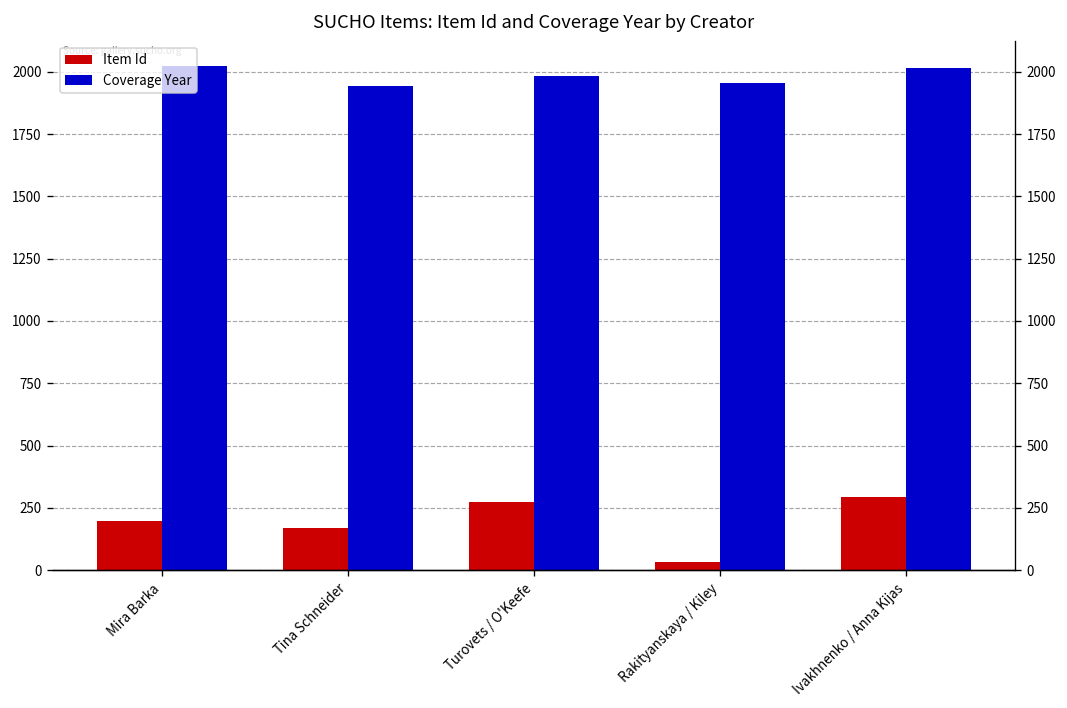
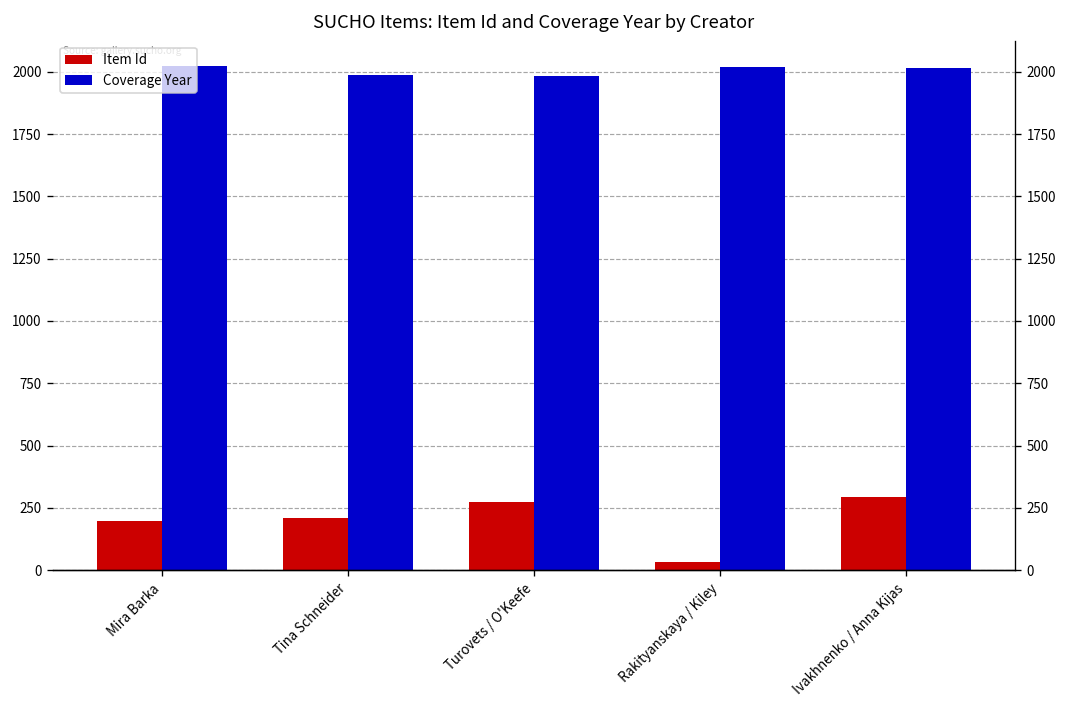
Item Id, Tina Schneider: 170 -> 210
Coverage Year, Tina Schneider: 1940 -> 1990
Coverage Year, Rakityanskaya / Kiley: 1960 -> 2020
